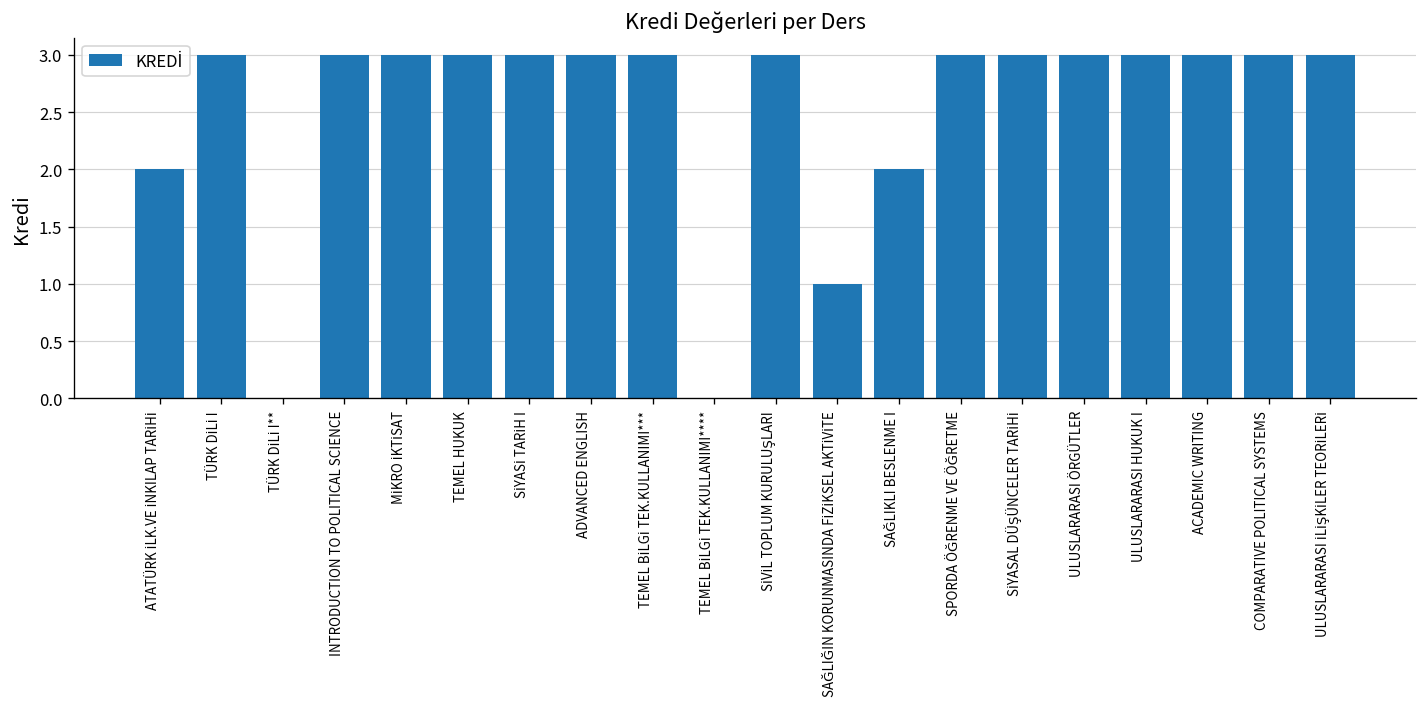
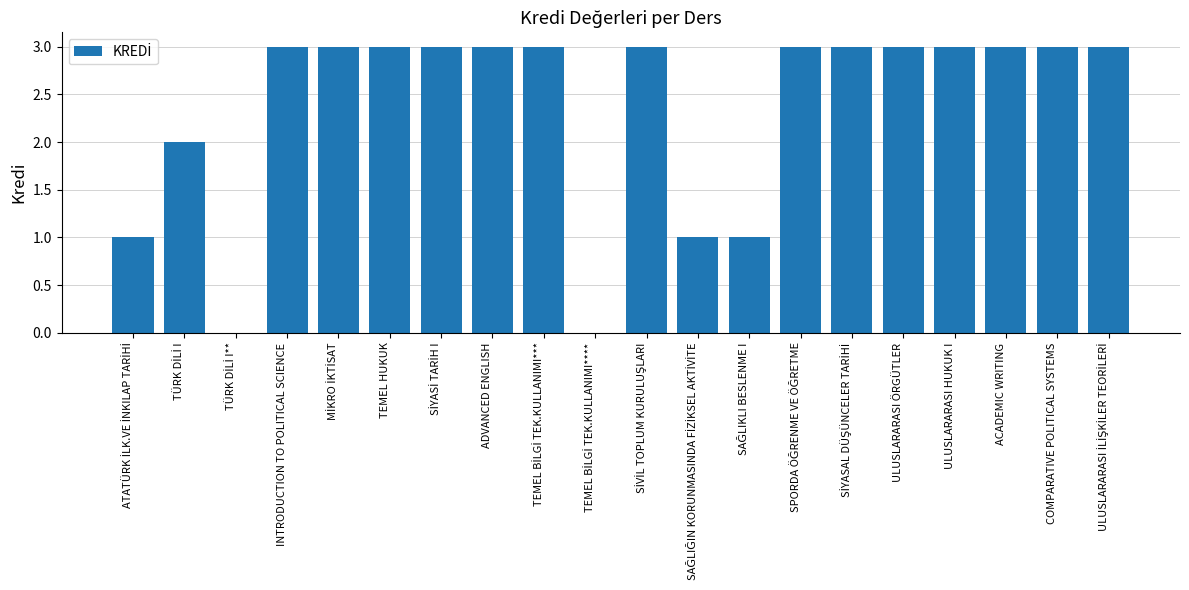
ATATÜRK İLK.VE İNKILAP TARİHİ: 2 -> 1
TÜRK DİLİ I: 3 -> 2
SAĞLIKLI BESLENME I: 2 -> 1
